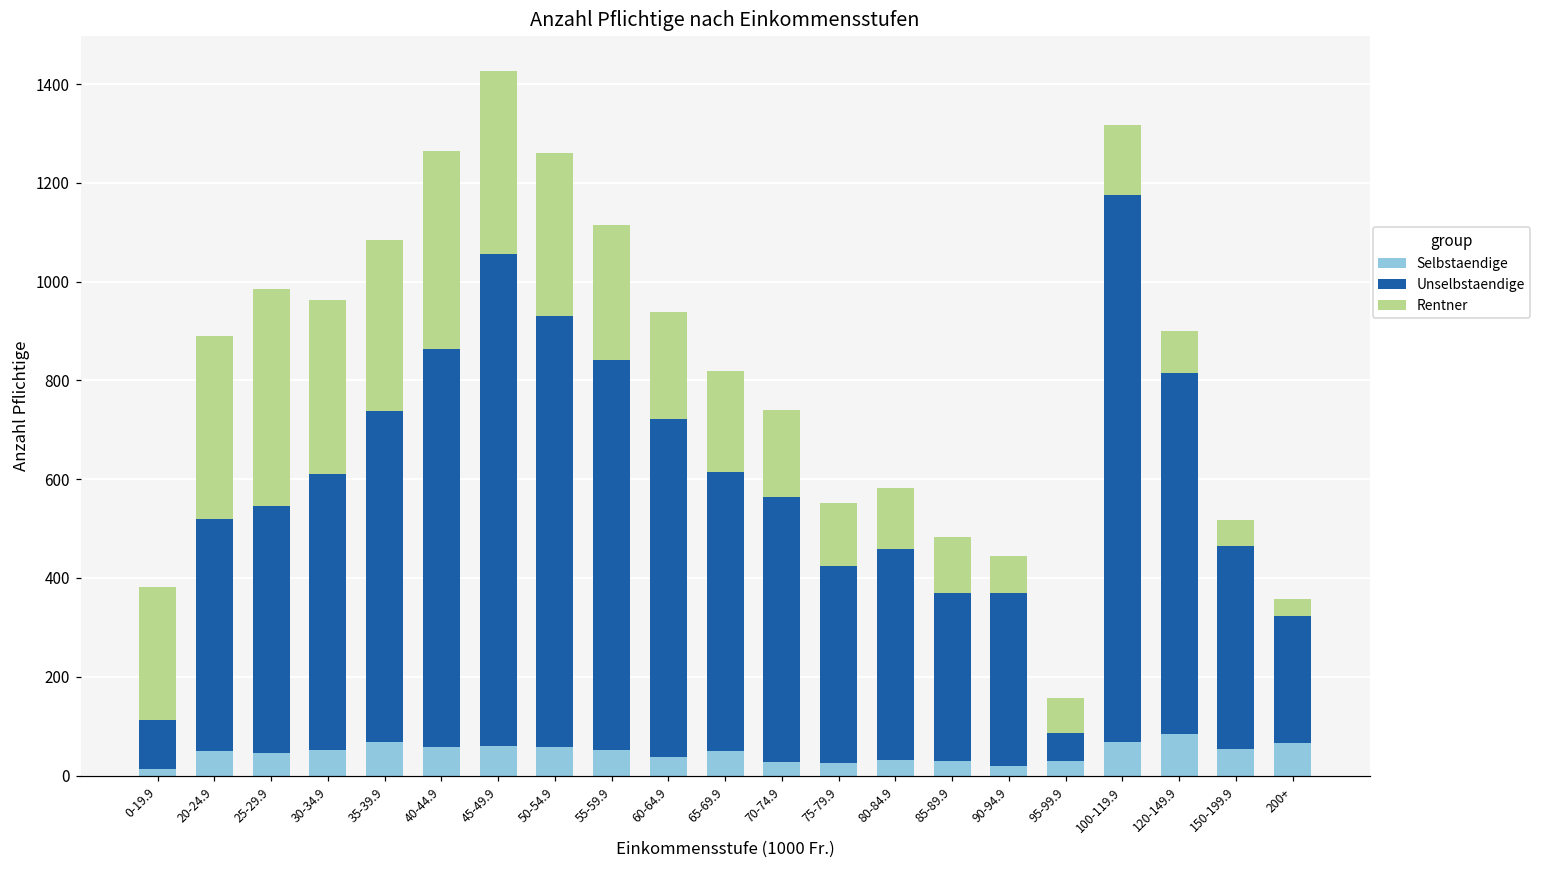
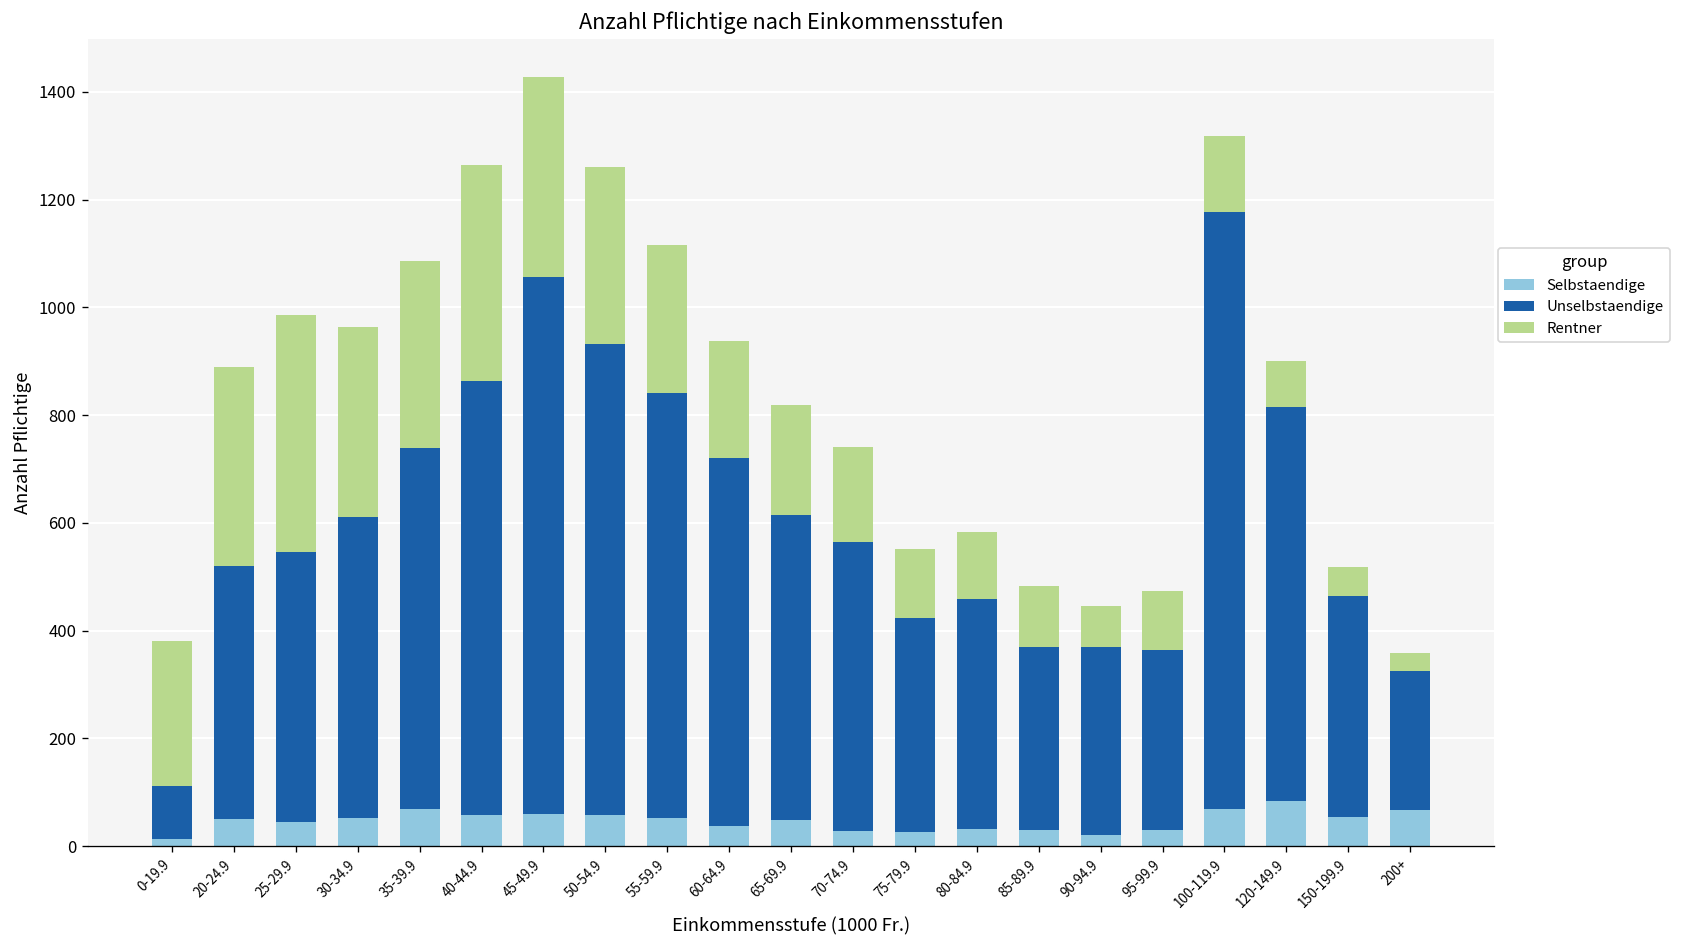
Unselbstaendige, 95-99.9: 60 -> 330
Rentner, 95-99.9: 70 -> 110
